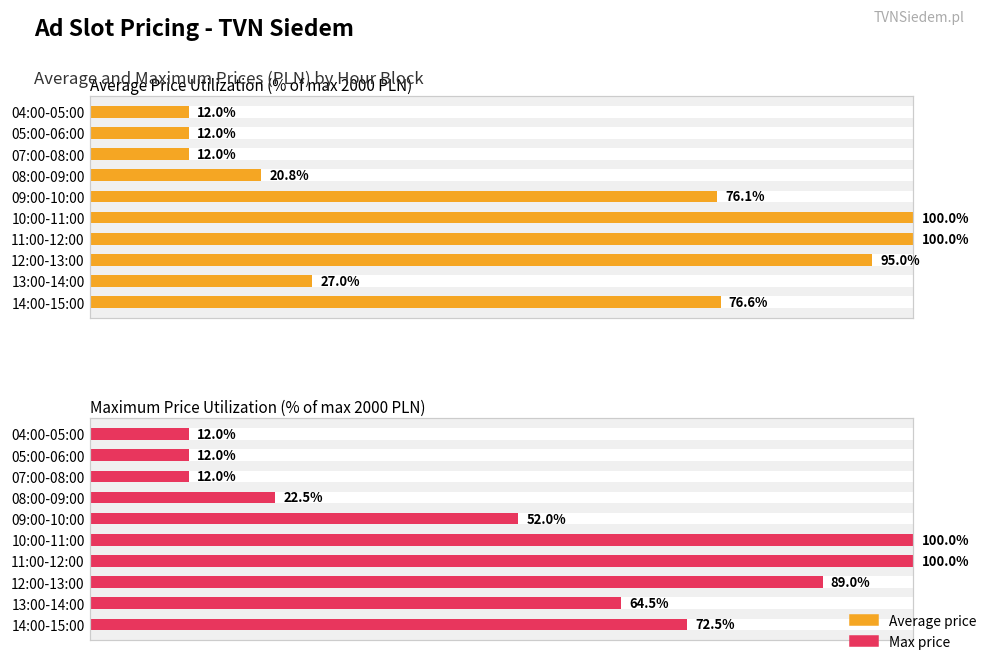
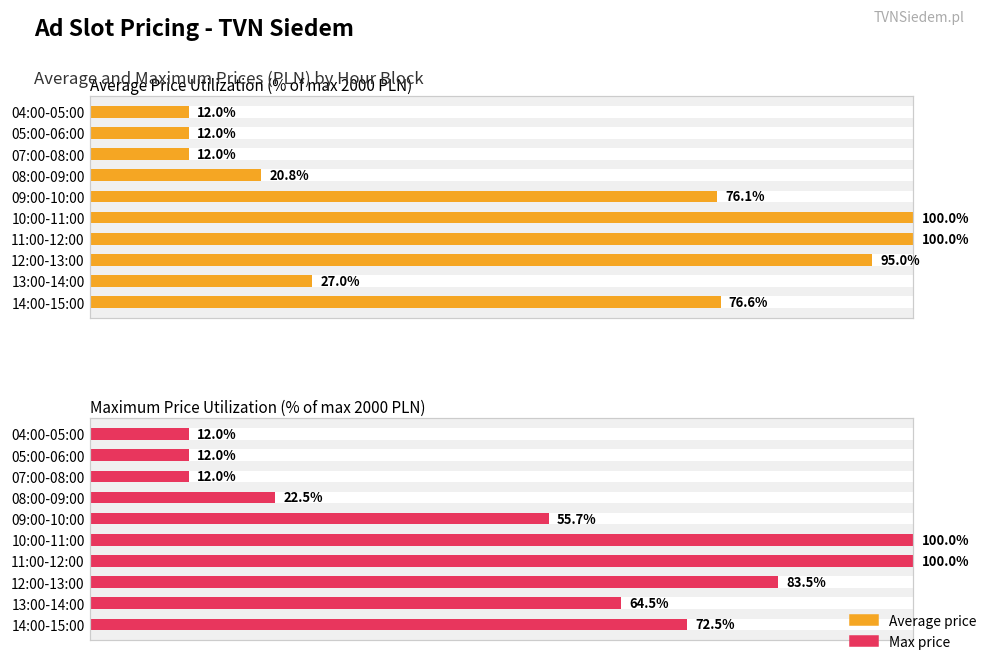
Maximum Price Utilization (% of max 2000 PLN), Max price, 09:00-10:00: 52.0% -> 55.7%
Maximum Price Utilization (% of max 2000 PLN), Max price, 12:00-13:00: 89.0% -> 83.5%
